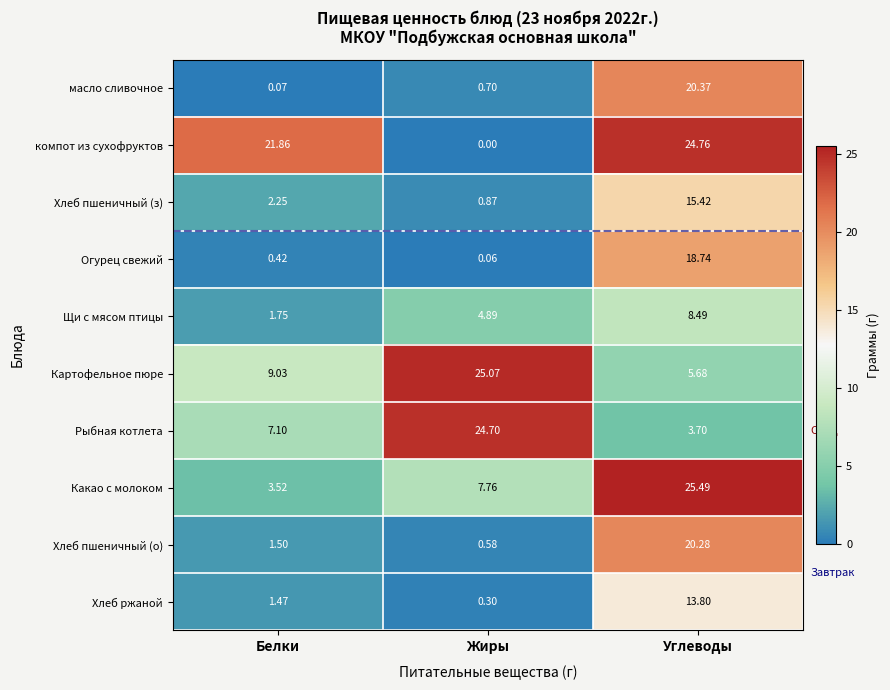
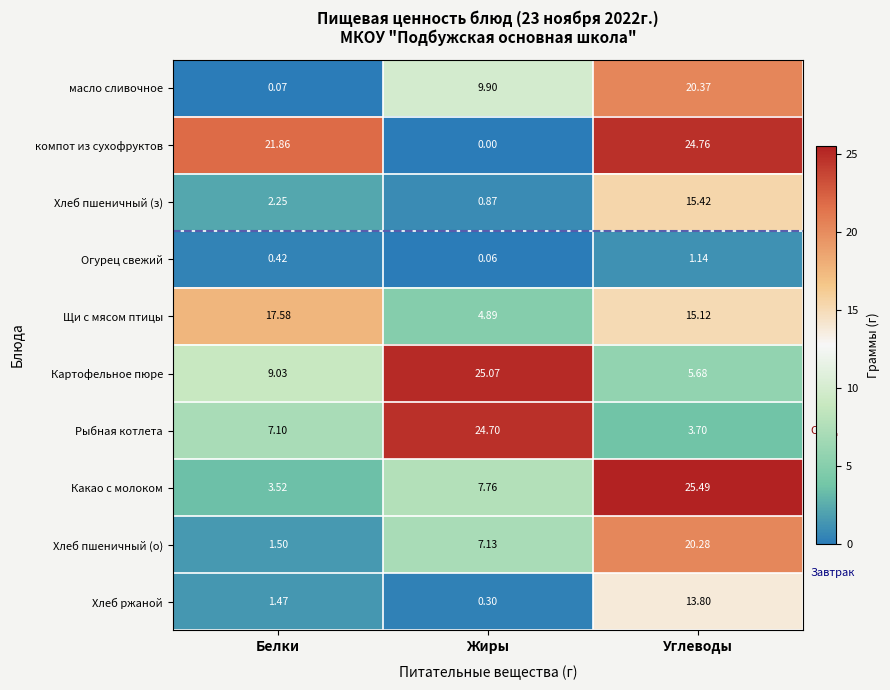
масло сливочное, Жиры: 0.70 -> 9.90
Огурец свежий, Углеводы: 18.74 -> 1.14
Щи с мясом птицы, Белки: 1.75 -> 17.58
Щи с мясом птицы, Углеводы: 8.49 -> 15.12
Хлеб пшеничный (о), Жиры: 0.58 -> 7.13
